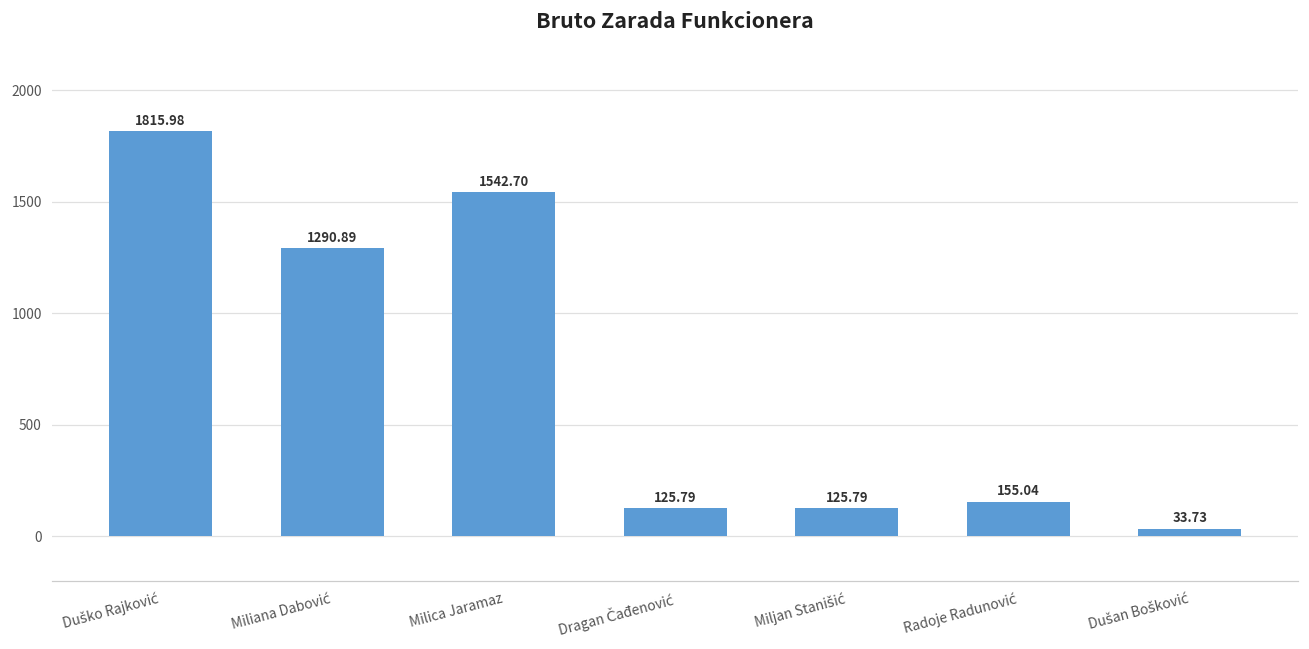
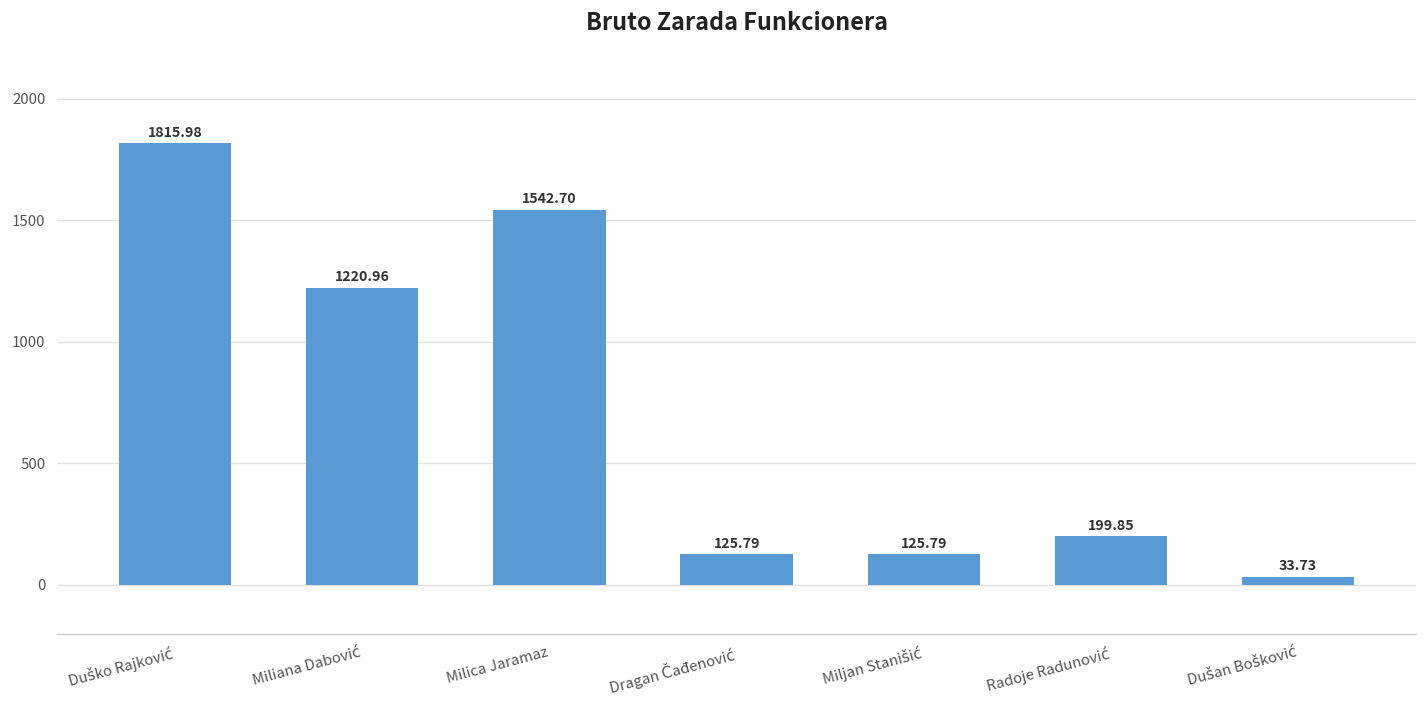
Miliana Dabović: 1290.89 -> 1220.96
Radoje Radunović: 155.04 -> 199.85
